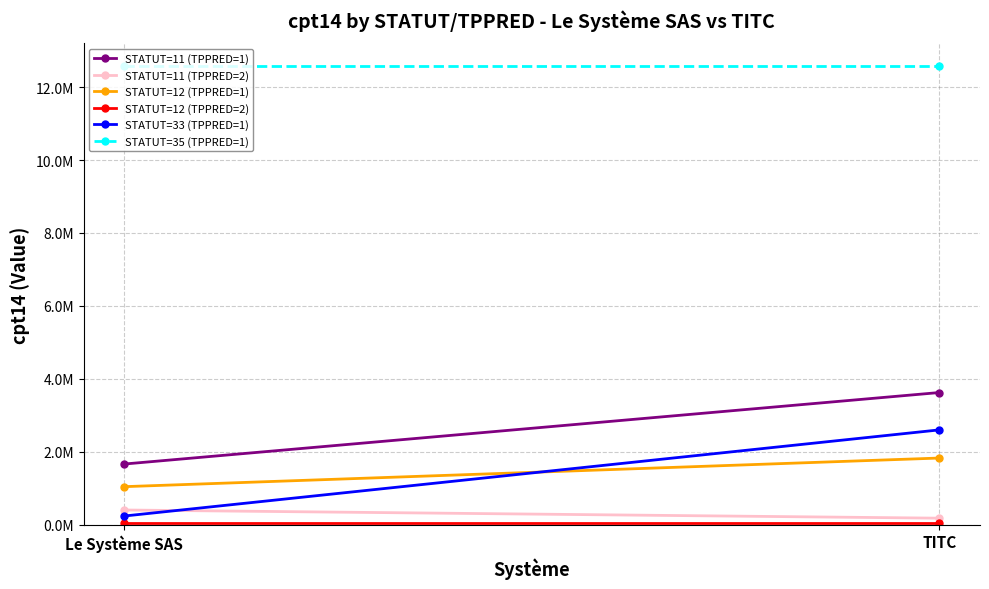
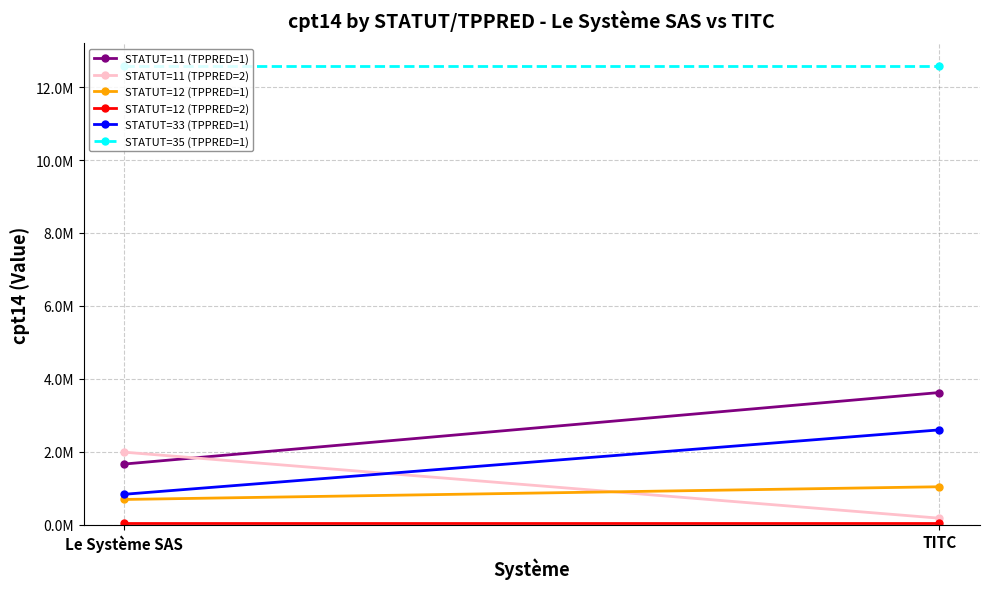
STATUT=11 (TPPRED=2), Le Système SAS: 400000 -> 2000000
STATUT=12 (TPPRED=1), Le Système SAS: 1000000 -> 700000
STATUT=33 (TPPRED=1), Le Système SAS: 200000 -> 800000
STATUT=12 (TPPRED=1), TITC: 1800000 -> 1000000
